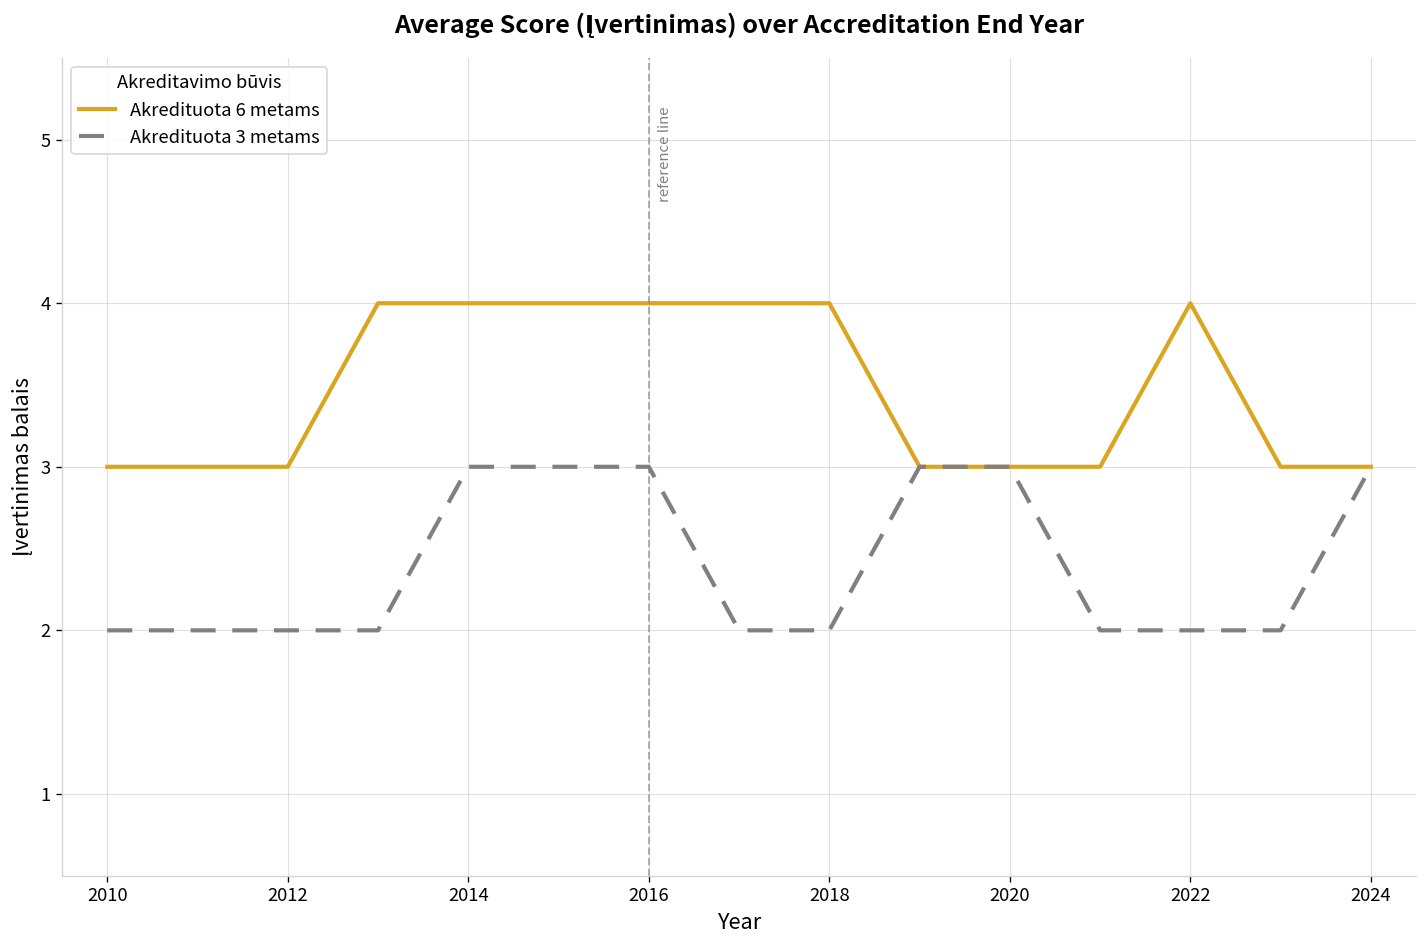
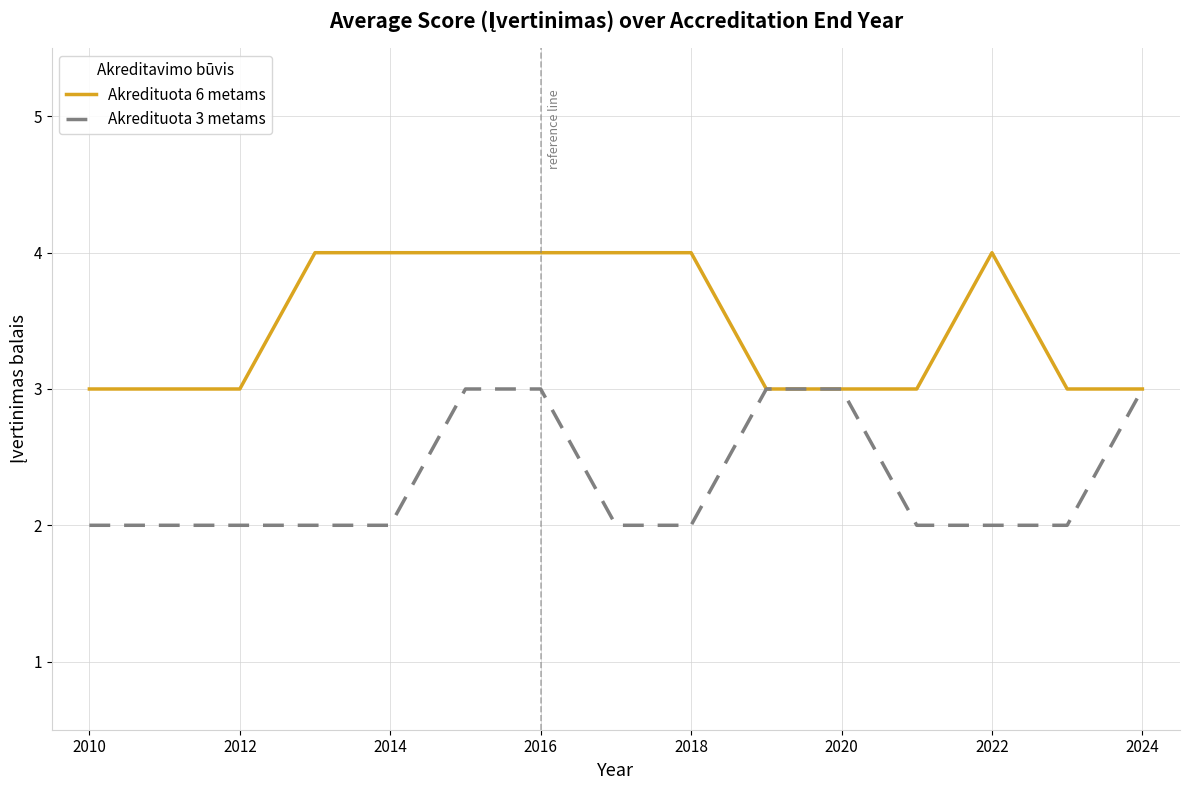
Akredituota 3 metams, 2014: 3 -> 2
